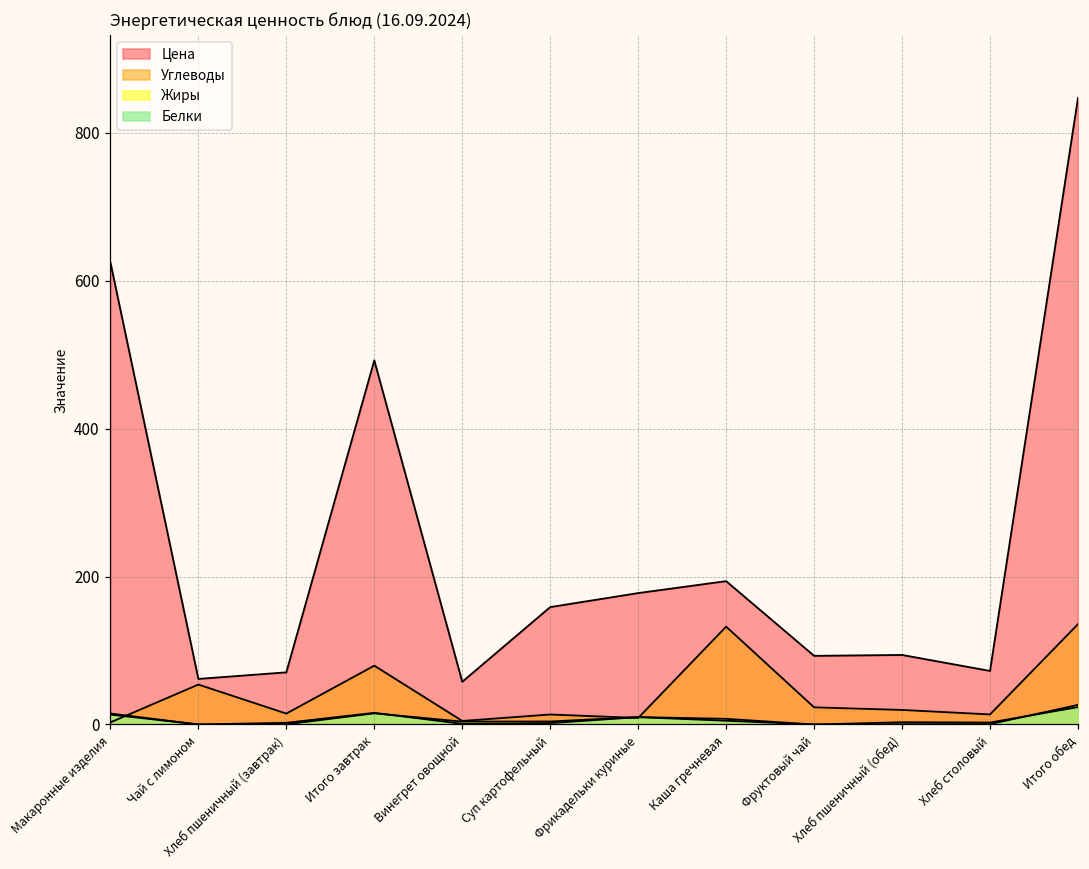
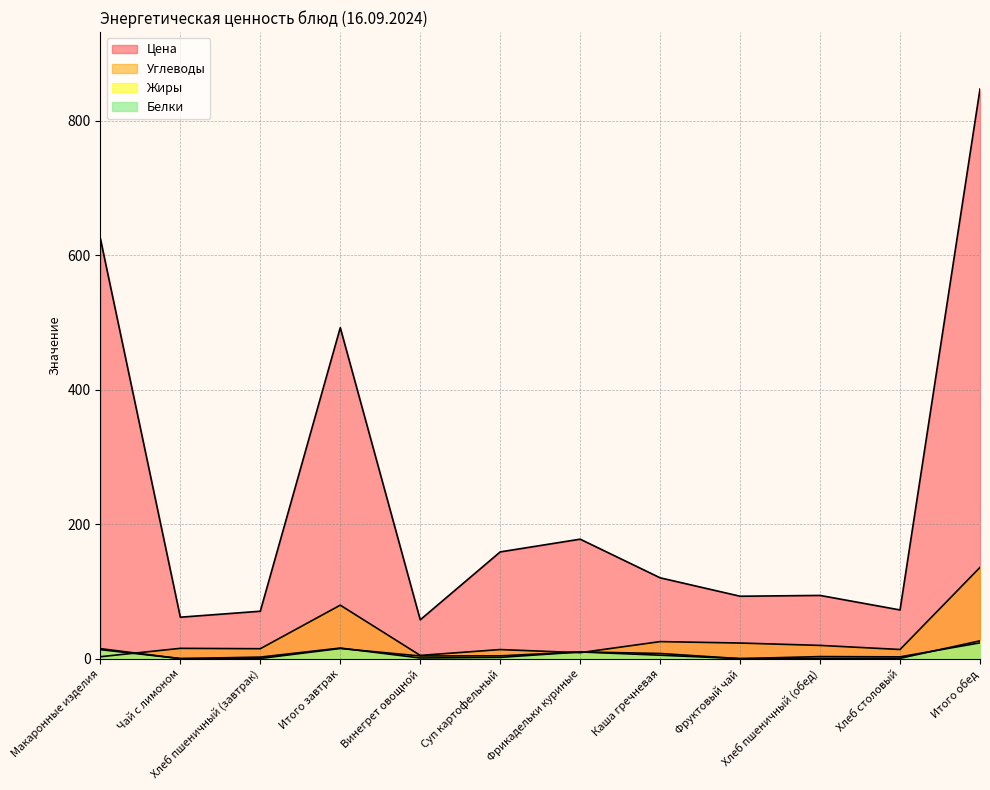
Углеводы, Чай с лимоном: 50 -> 20
Цена, Каша гречневая: 190 -> 120
Углеводы, Каша гречневая: 130 -> 30
